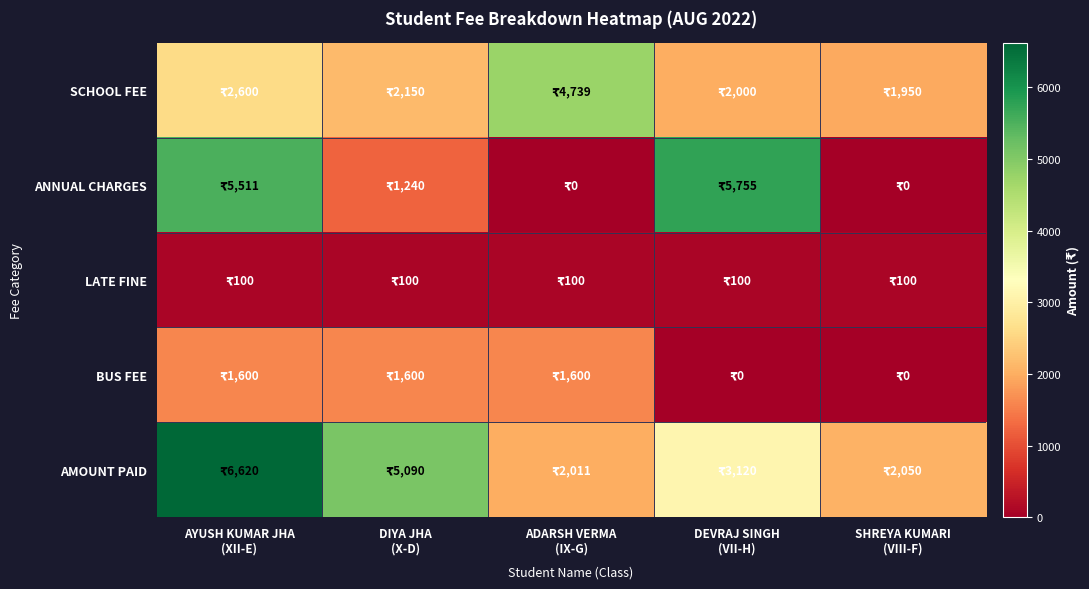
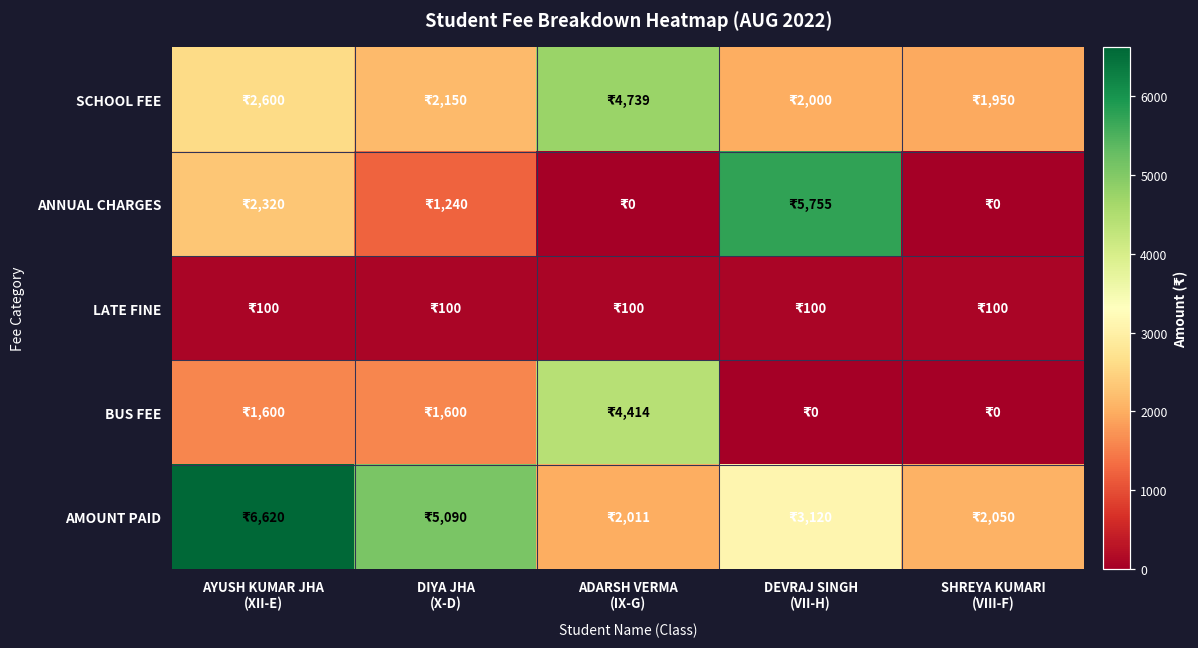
ANNUAL CHARGES, AYUSH KUMAR JHA (XII-E): 5,511 -> 2,320
BUS FEE, ADARSH VERMA (IX-G): 1,600 -> 4,414
